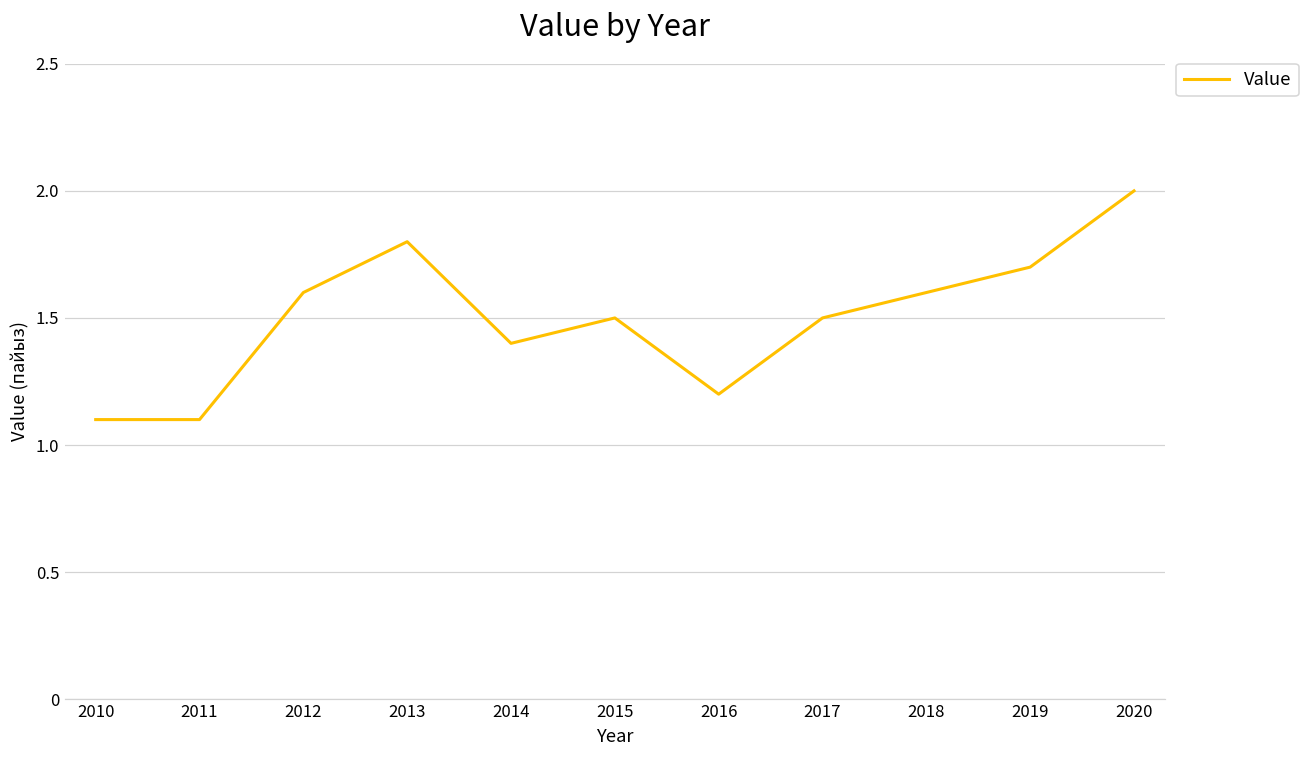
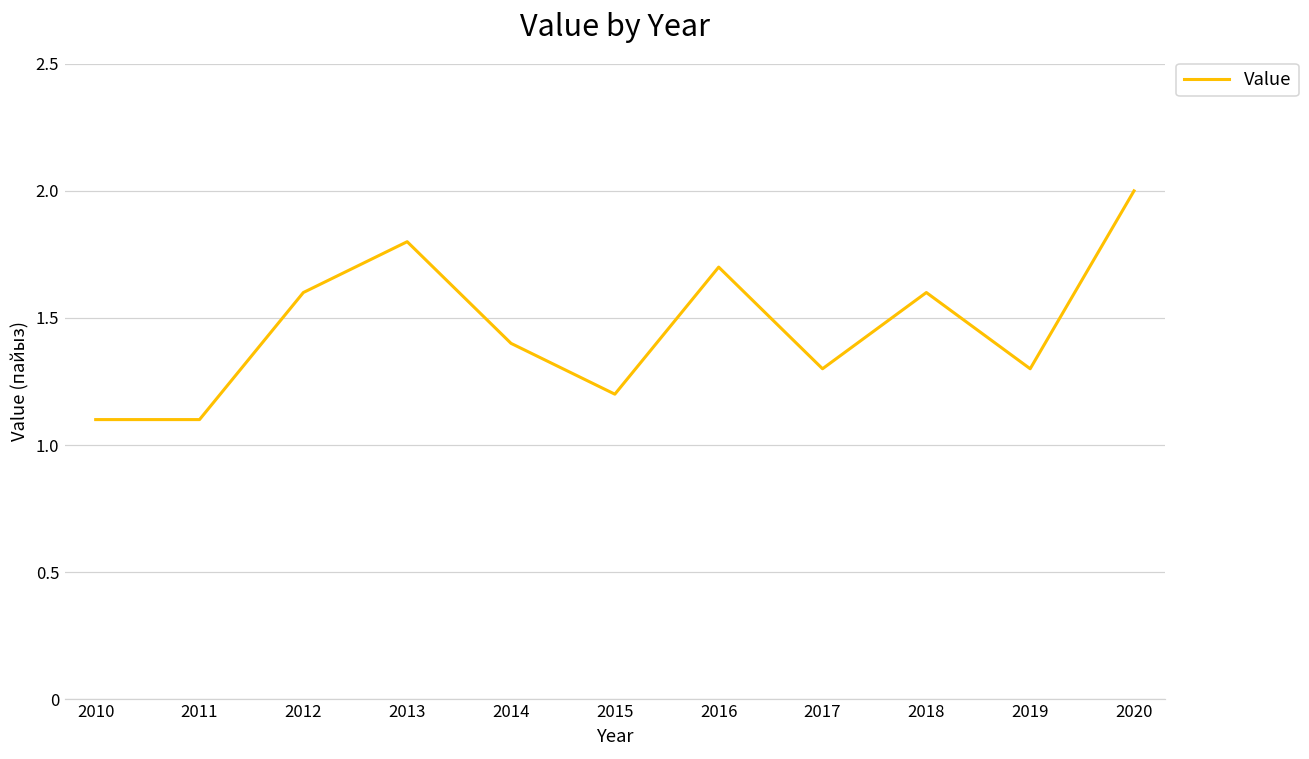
2015: 1.5 -> 1.2
2016: 1.2 -> 1.7
2017: 1.5 -> 1.3
2019: 1.7 -> 1.3
